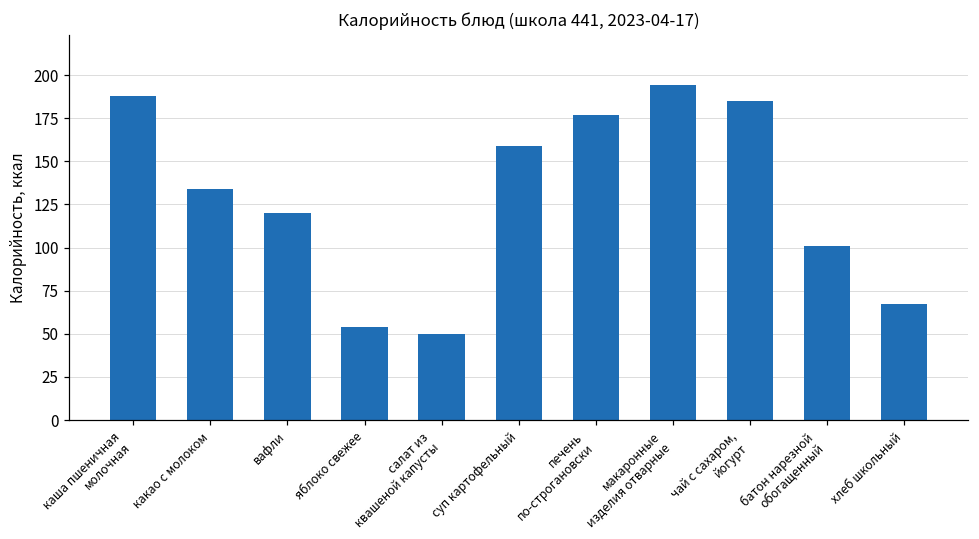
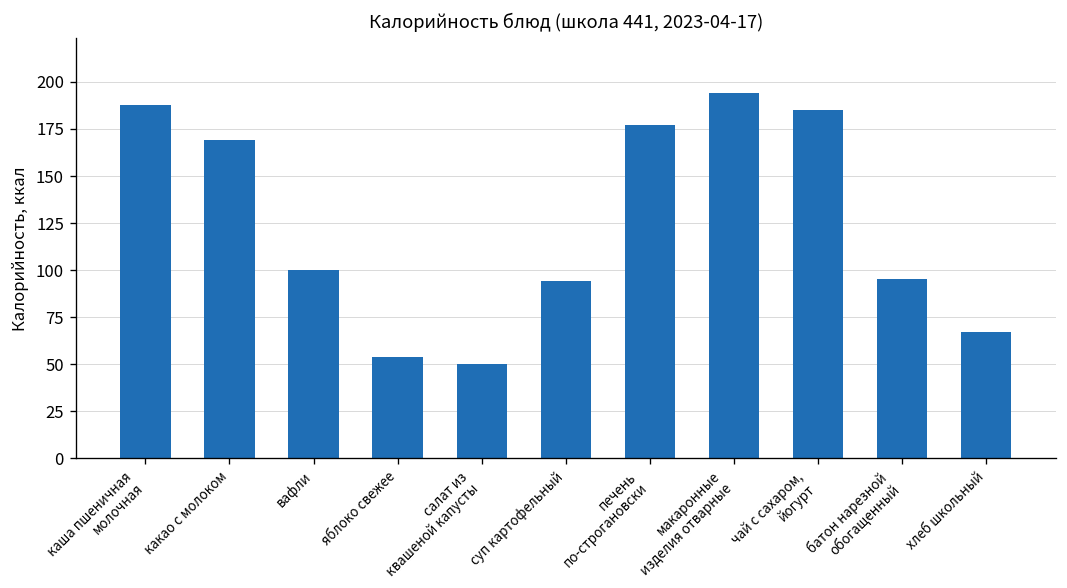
какао с молоком: 134 -> 169
вафли: 120 -> 100
суп картофельный: 159 -> 94
батон нарезной обогащенный: 101 -> 95
